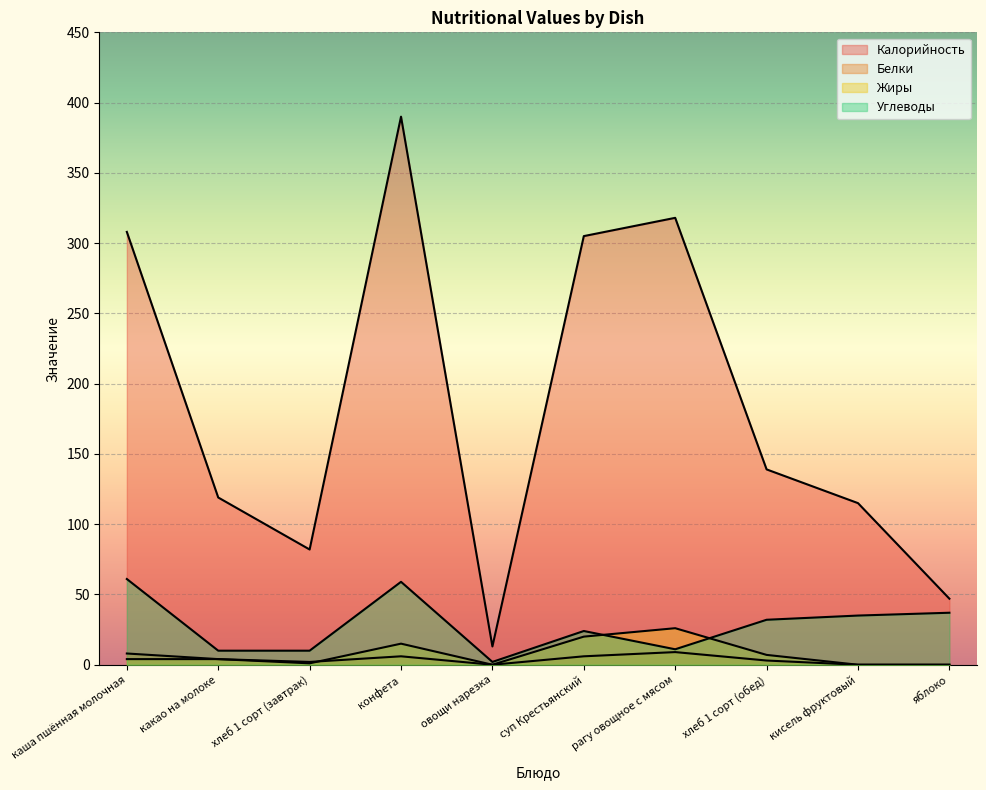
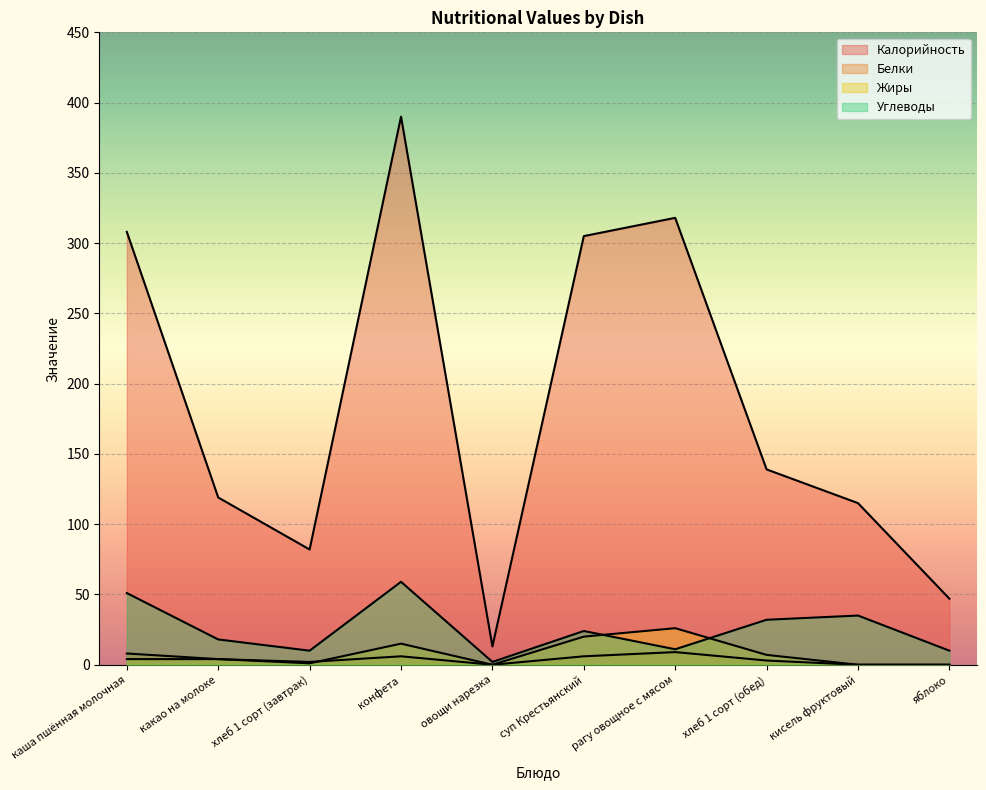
Углеводы, каша пшённая молочная: 61 -> 51
Углеводы, какао на молоке: 10 -> 18
Углеводы, яблоко: 37 -> 10
